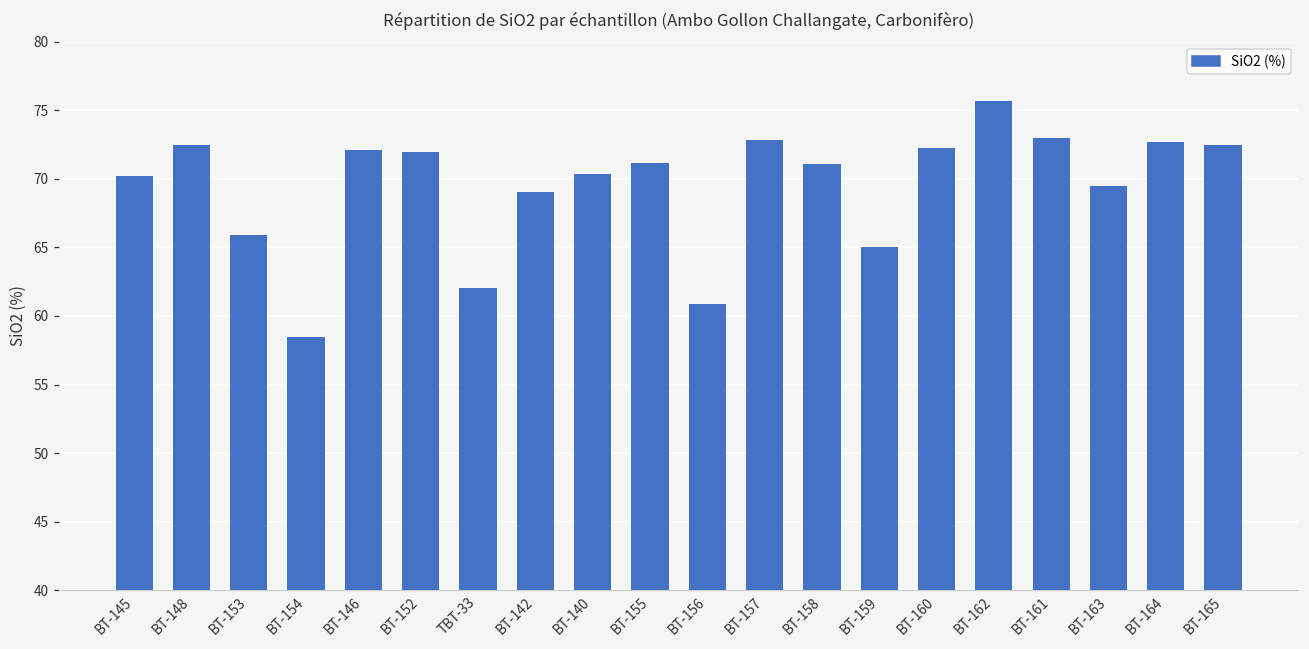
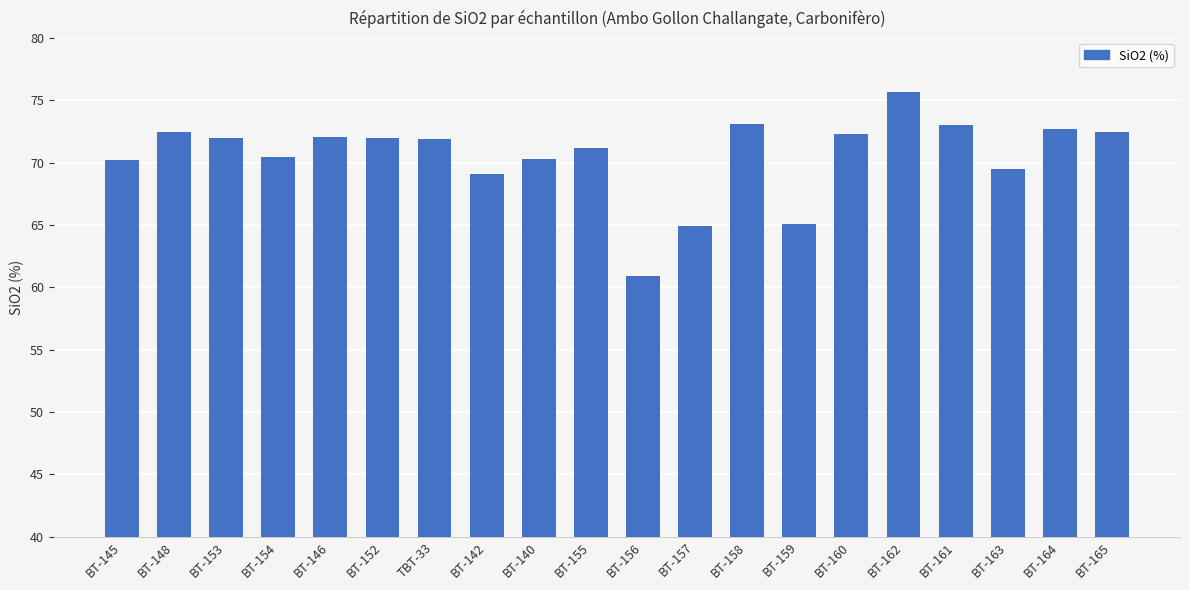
BT-153: 65.9 -> 72.0
BT-154: 58.5 -> 70.4
TBT-33: 62.0 -> 71.9
BT-157: 72.8 -> 64.9
BT-158: 71.1 -> 73.1
